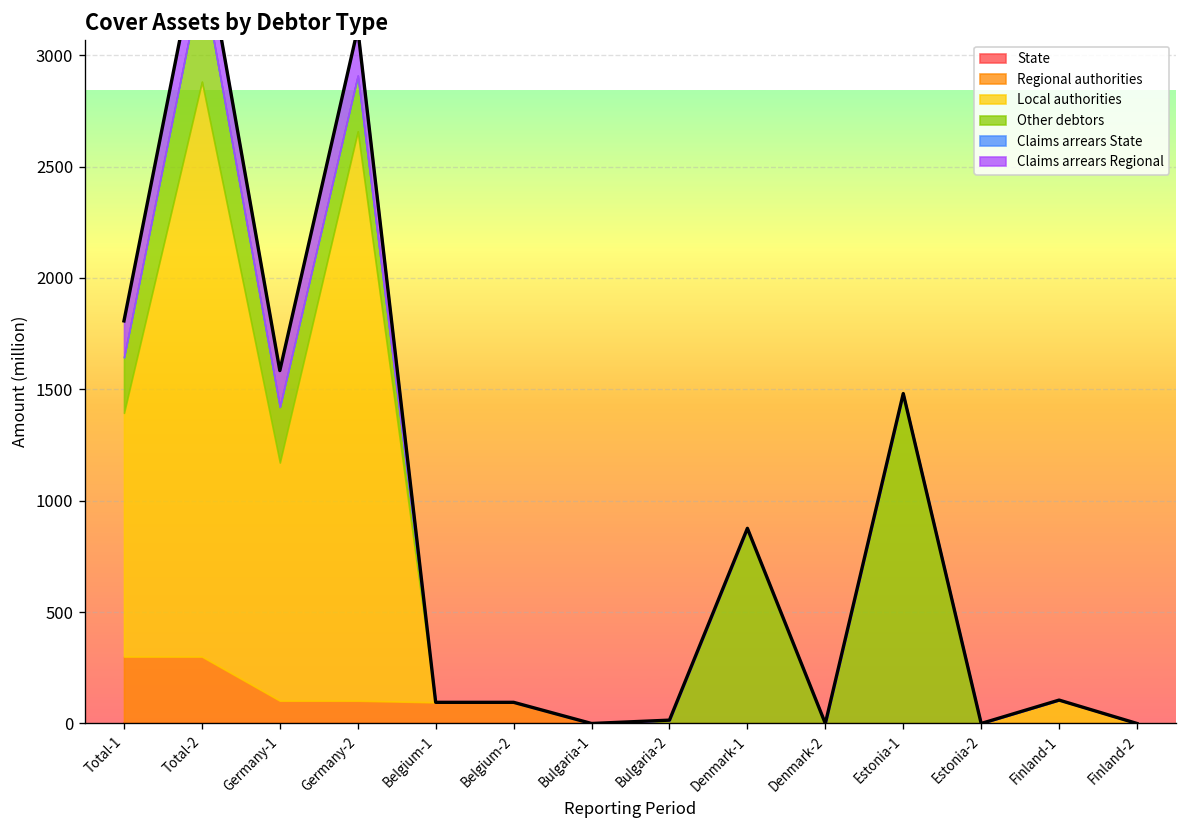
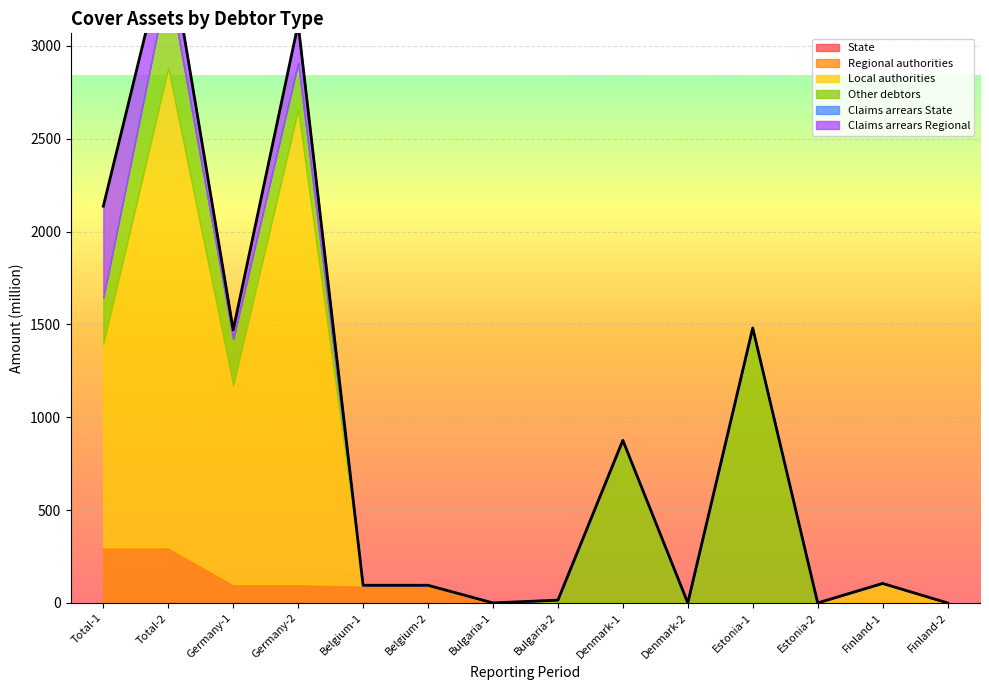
Claims arrears Regional, Total-1: 160 -> 490
Claims arrears Regional, Germany-1: 160 -> 50
